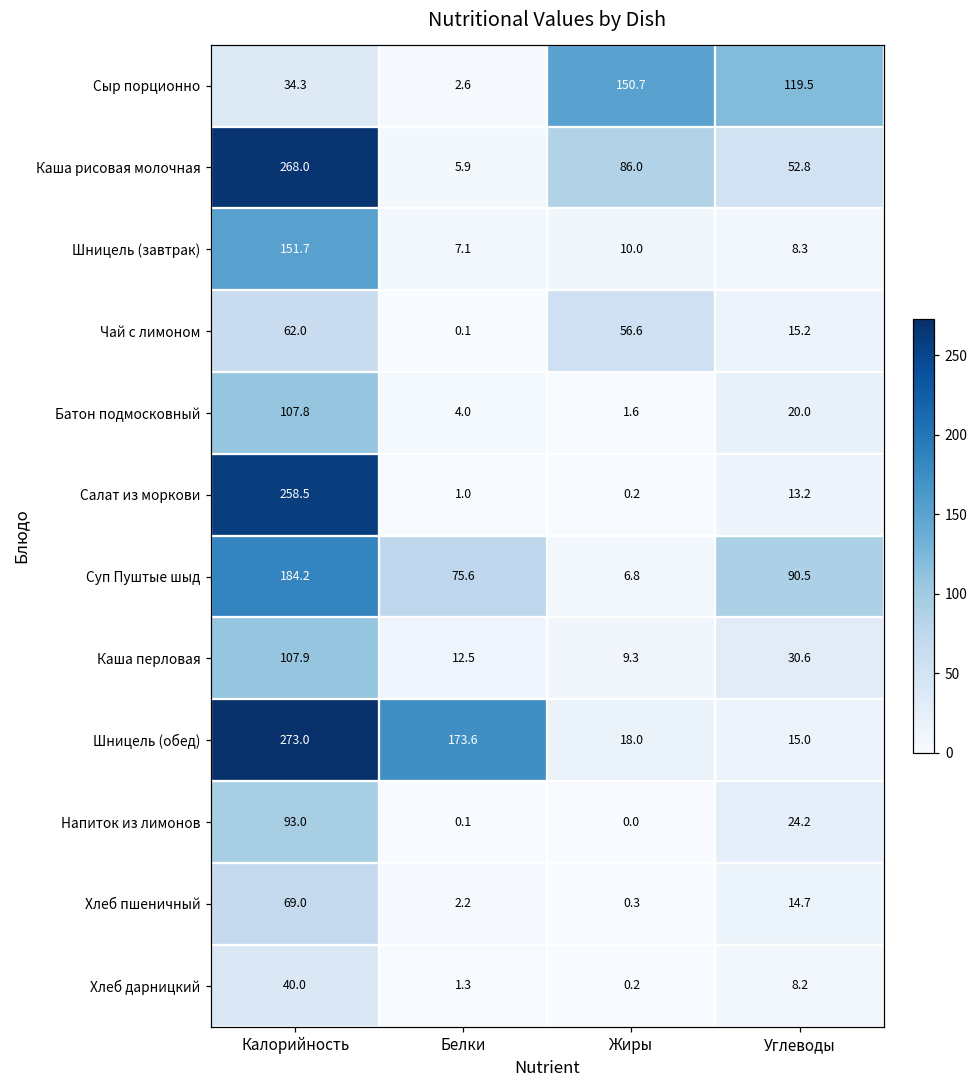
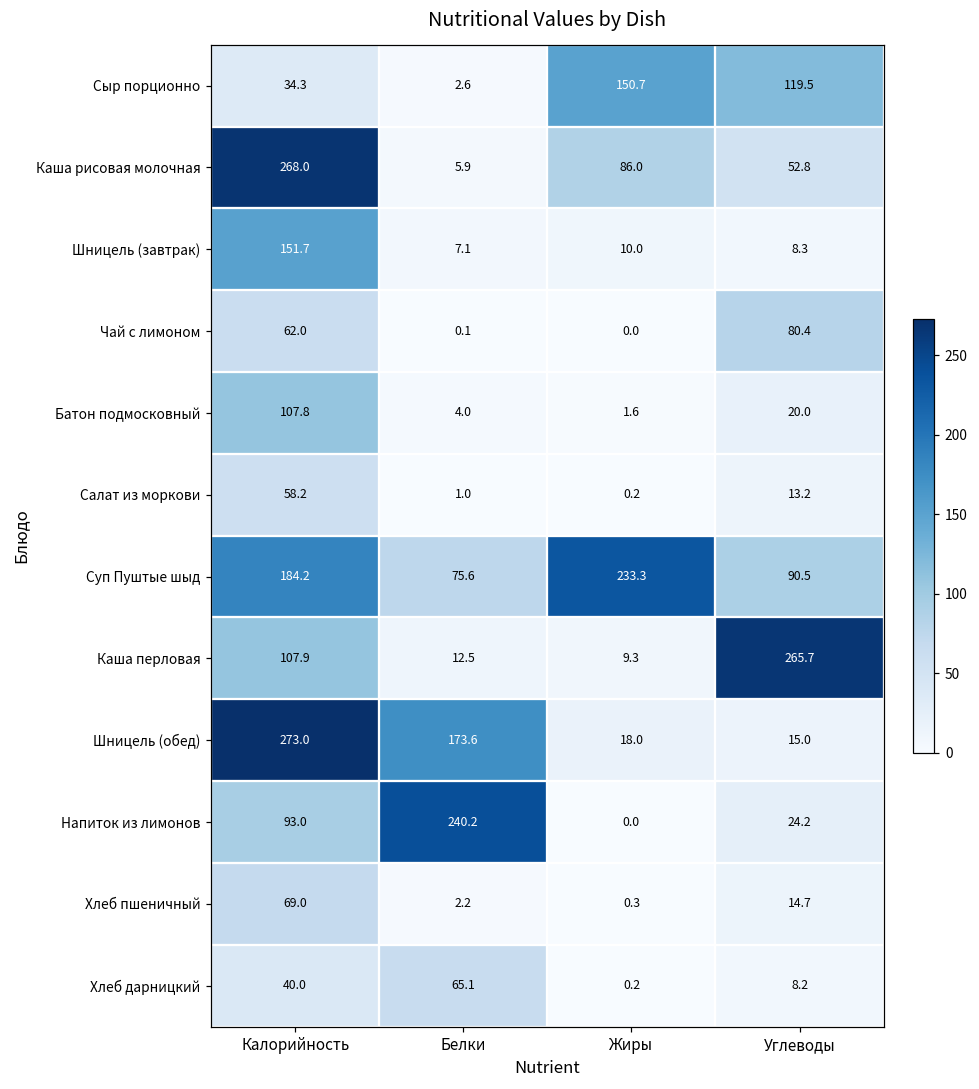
Чай с лимоном, Жиры: 56.6 -> 0.0
Чай с лимоном, Углеводы: 15.2 -> 80.4
Салат из моркови, Калорийность: 258.5 -> 58.2
Суп Пуштые шыд, Жиры: 6.8 -> 233.3
Каша перловая, Углеводы: 30.6 -> 265.7
Напиток из лимонов, Белки: 0.1 -> 240.2
Хлеб дарницкий, Белки: 1.3 -> 65.1
